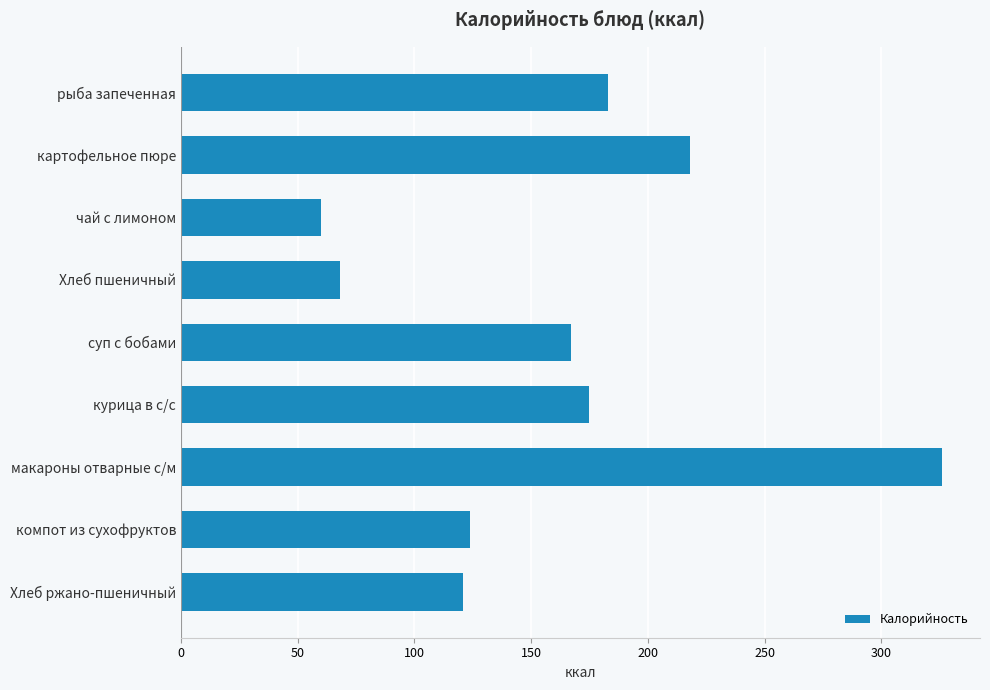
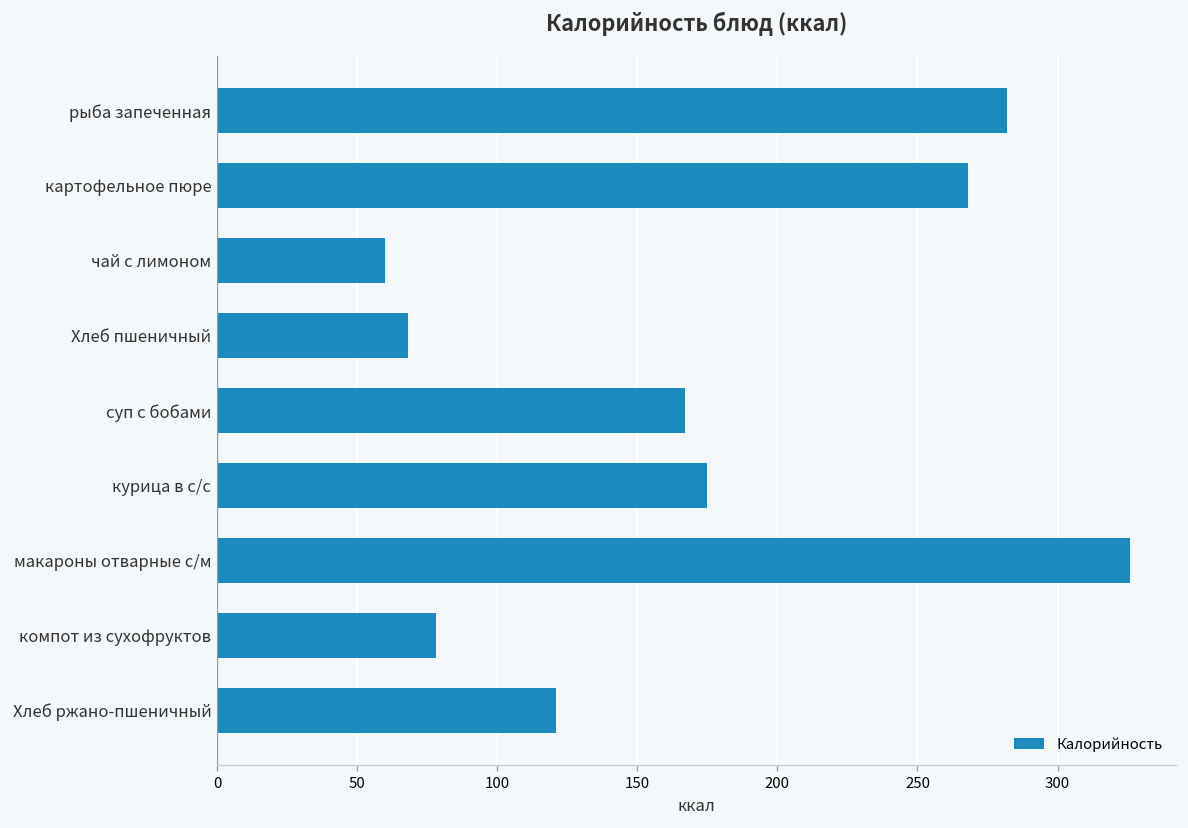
рыба запеченная: 183 -> 282
картофельное пюре: 218 -> 268
компот из сухофруктов: 124 -> 78
